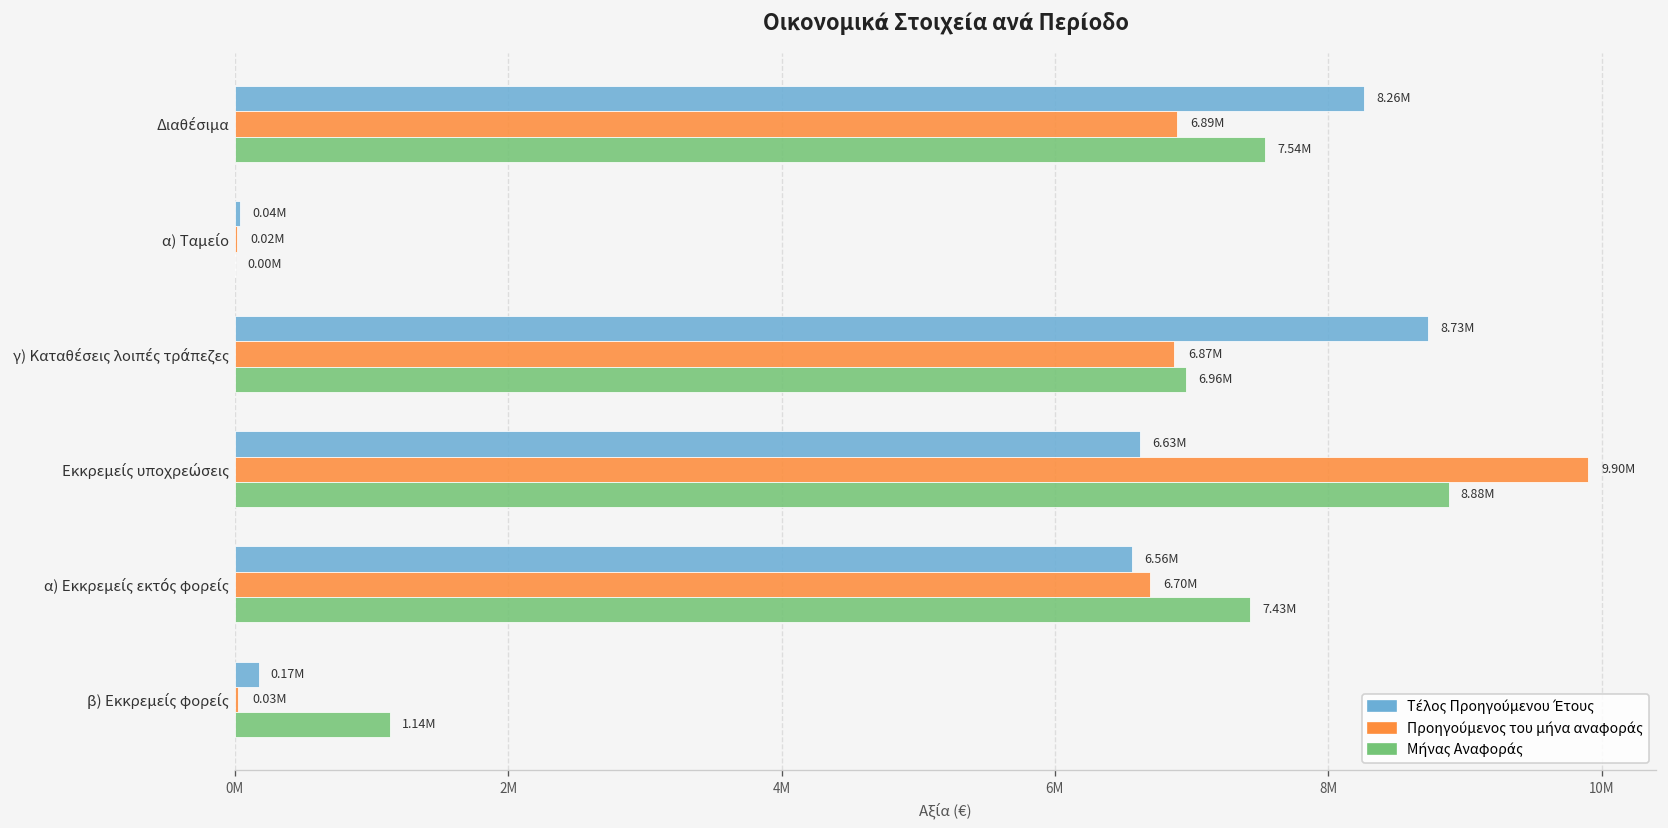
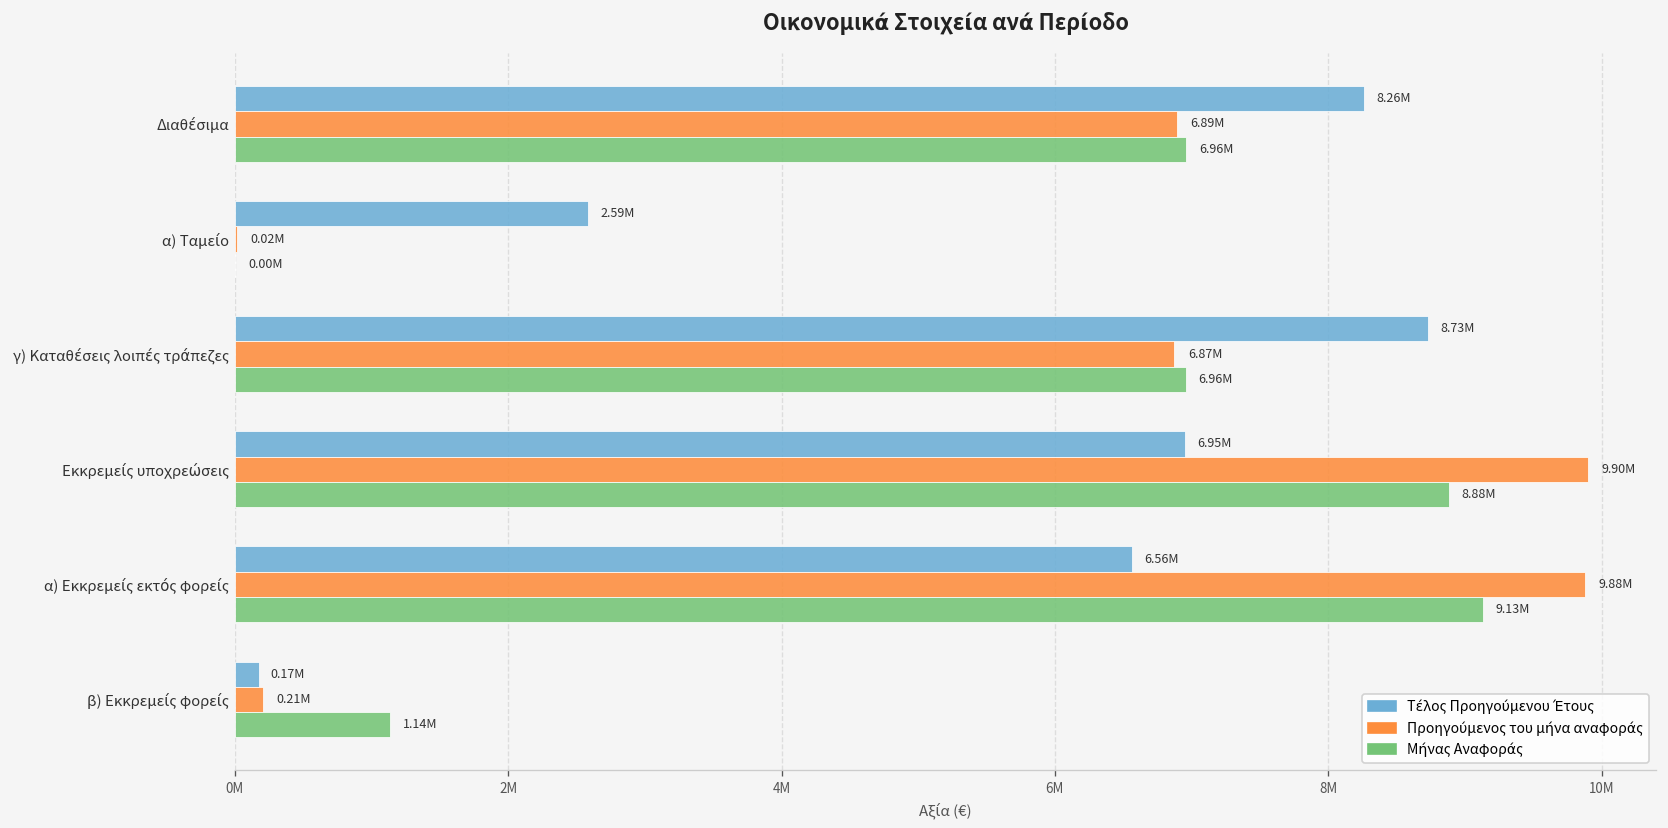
Μήνας Αναφοράς, Διαθέσιμα: 7.54M -> 6.96M
Τέλος Προηγούμενου Έτους, α) Ταμείο: 0.04M -> 2.59M
Τέλος Προηγούμενου Έτους, Εκκρεμείς υποχρεώσεις: 6.63M -> 6.95M
Προηγούμενος του μήνα αναφοράς, α) Εκκρεμείς εκτός φορείς: 6.70M -> 9.88M
Μήνας Αναφοράς, α) Εκκρεμείς εκτός φορείς: 7.43M -> 9.13M
Προηγούμενος του μήνα αναφοράς, β) Εκκρεμείς φορείς: 0.03M -> 0.21M
